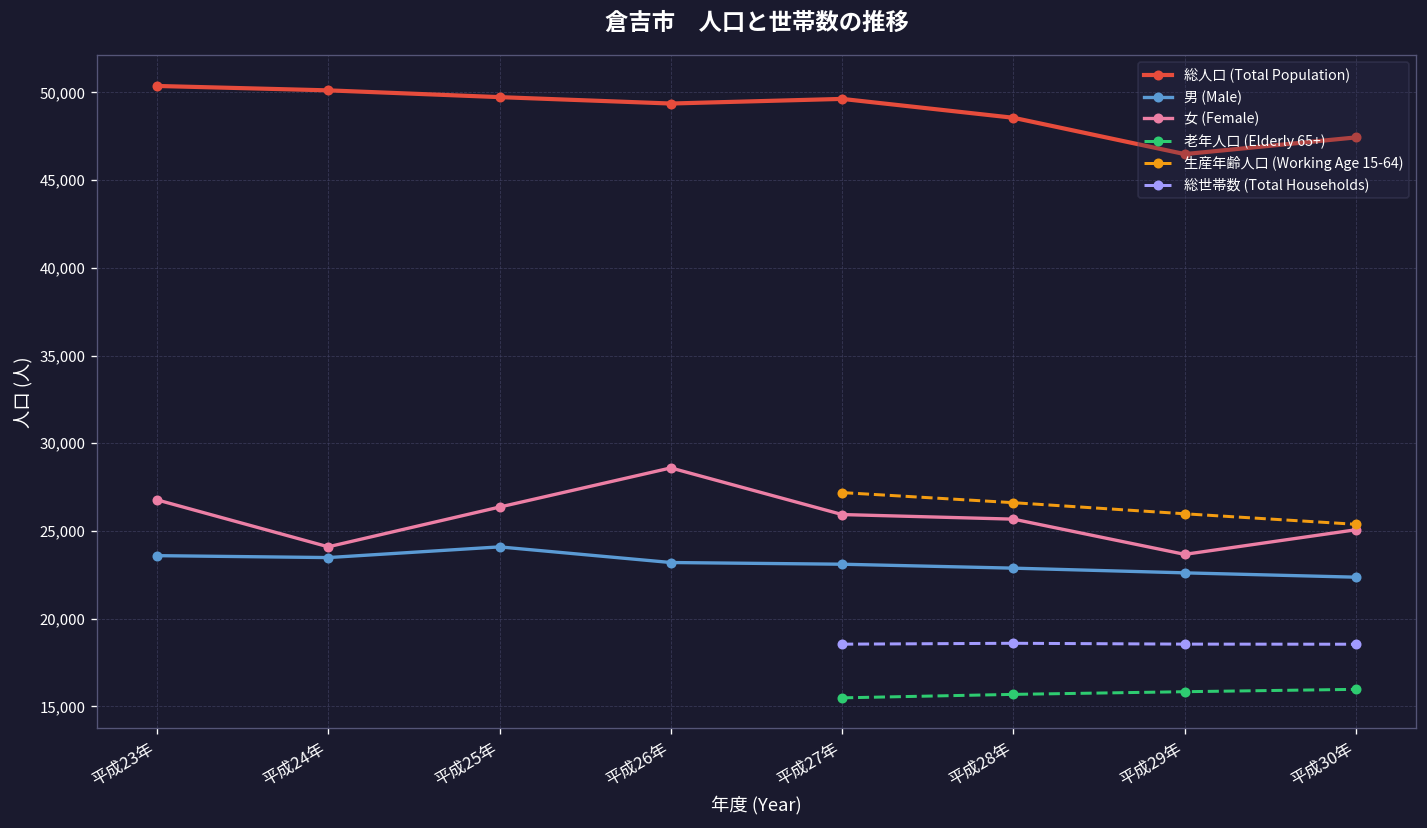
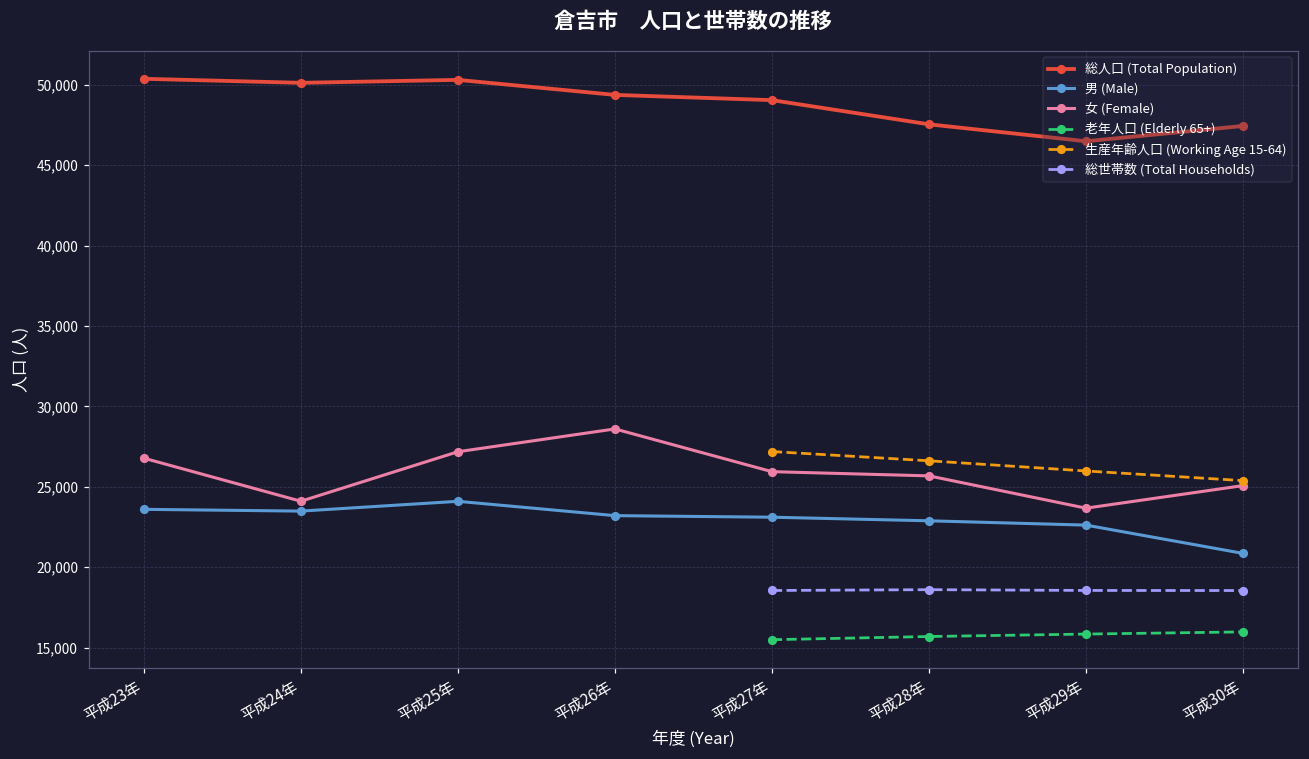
総人口 (Total Population), 平成25年: 49,700 -> 50,300
女 (Female), 平成25年: 26,400 -> 27,200
総人口 (Total Population), 平成27年: 49,600 -> 49,000
総人口 (Total Population), 平成28年: 48,600 -> 47,500
男 (Male), 平成30年: 22,400 -> 20,900
